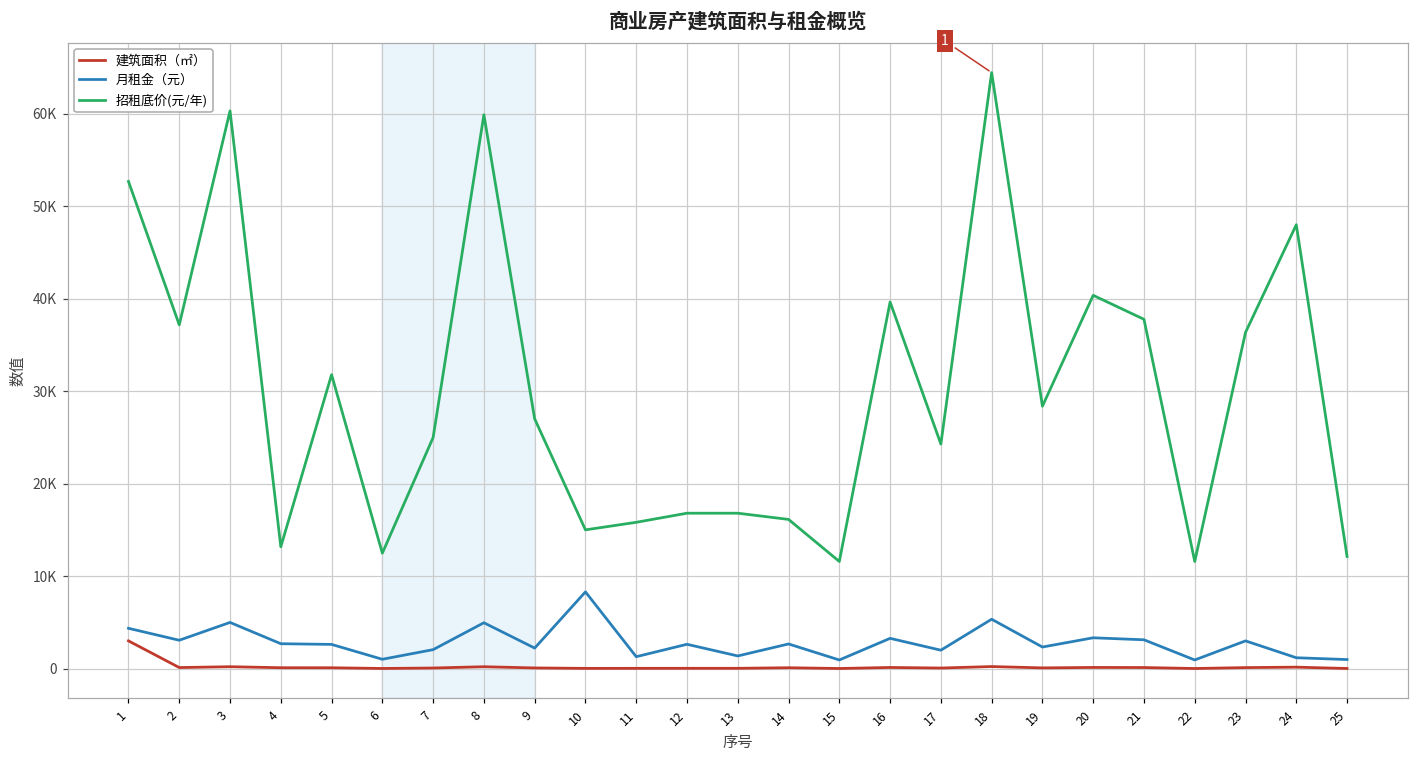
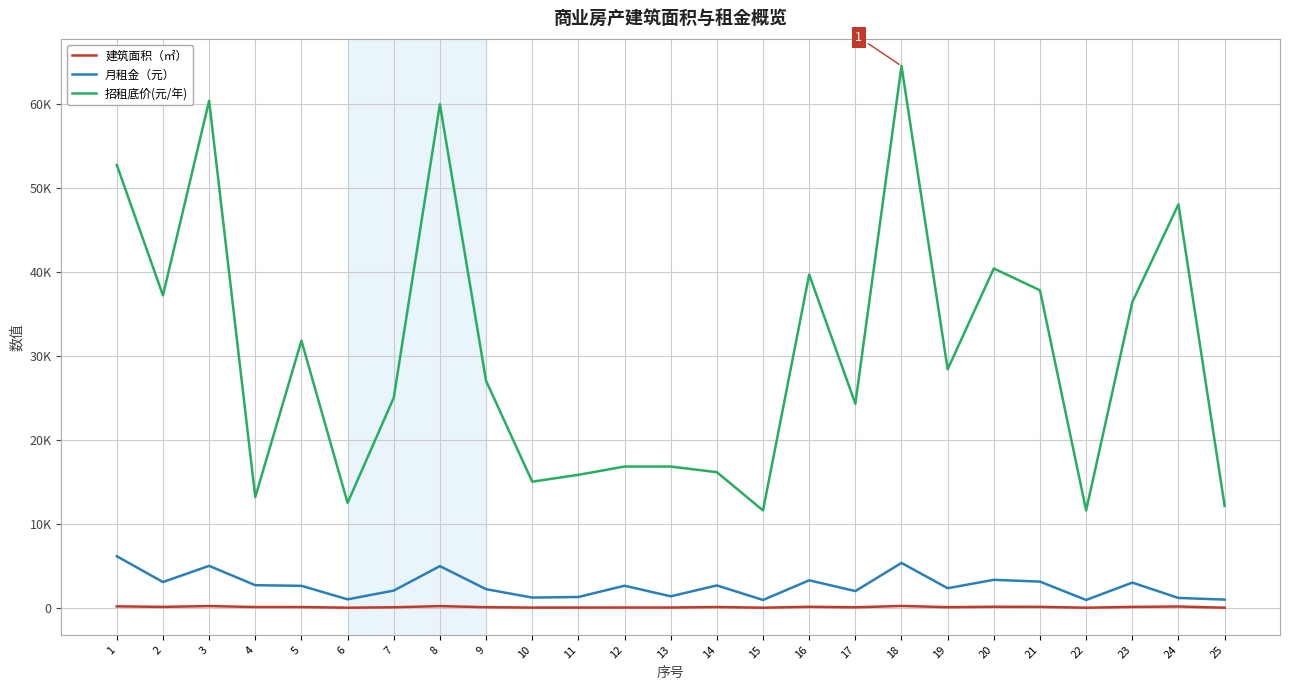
建筑面积（㎡）, 1: 3000 -> 0
月租金（元）, 1: 4000 -> 6000
月租金（元）, 10: 8000 -> 1000
